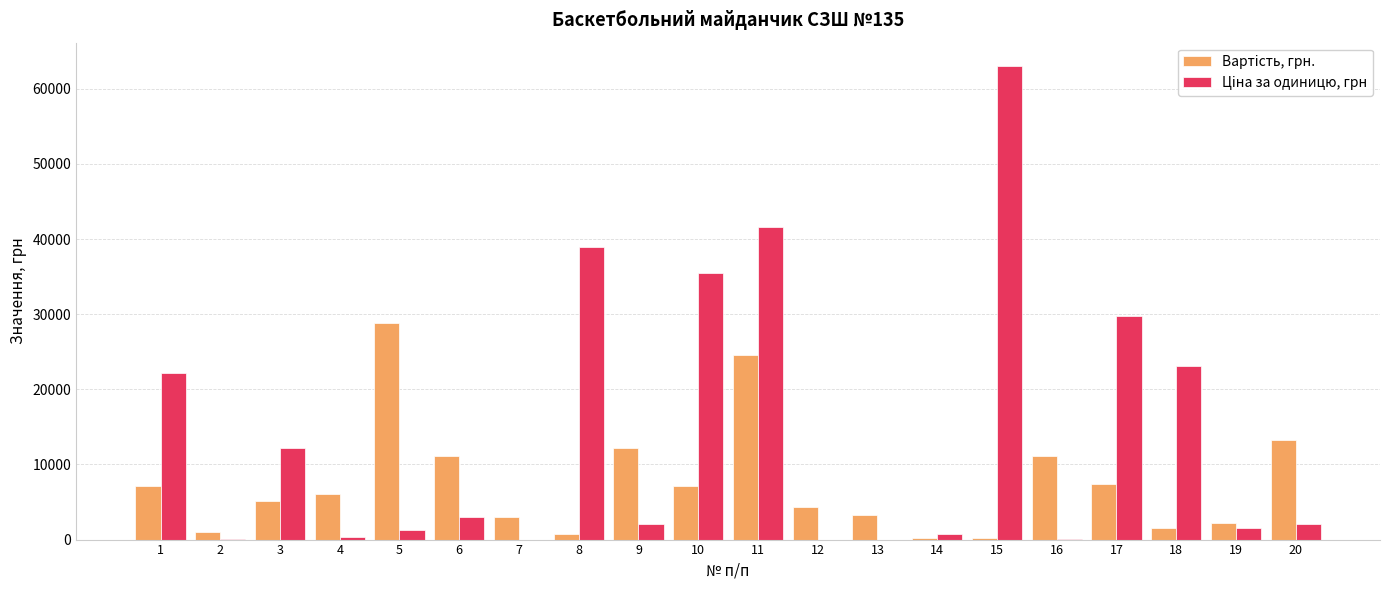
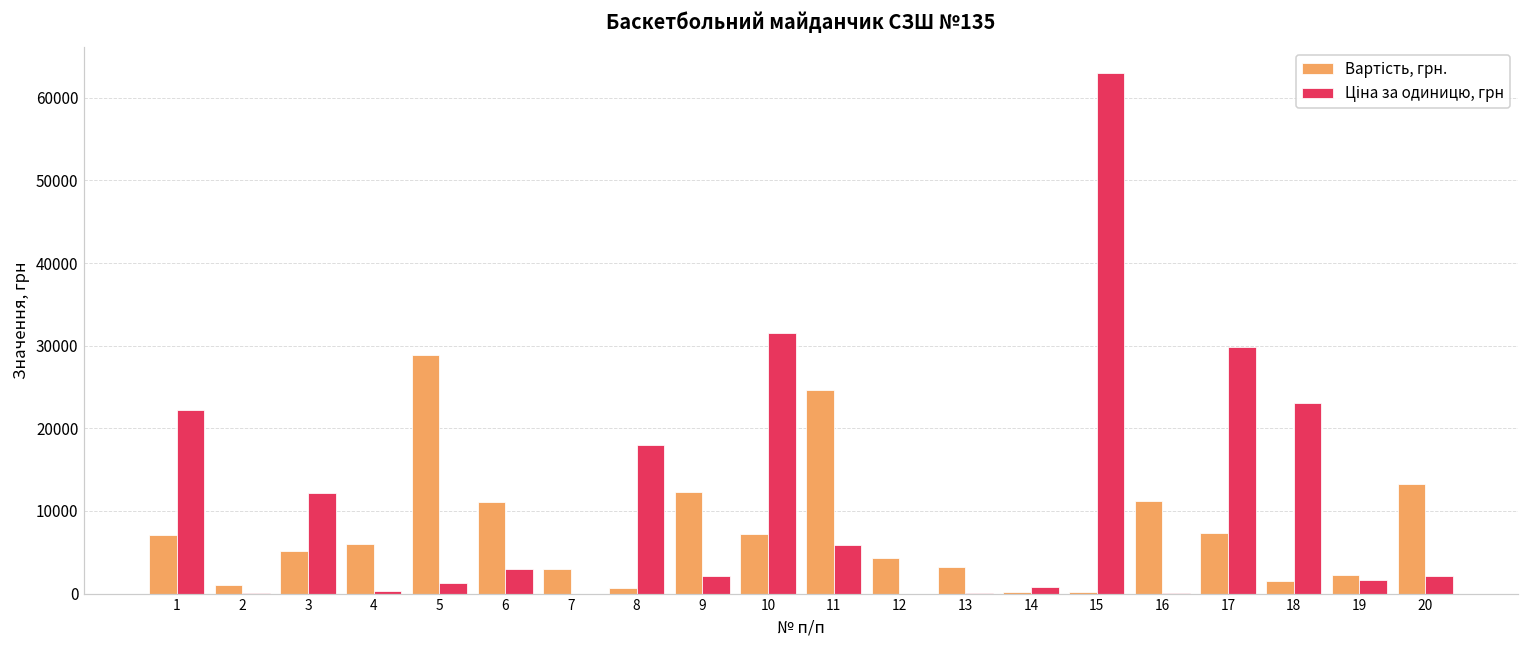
Ціна за одиницю, грн, 8: 39000 -> 18000
Ціна за одиницю, грн, 10: 36000 -> 32000
Ціна за одиницю, грн, 11: 42000 -> 6000
